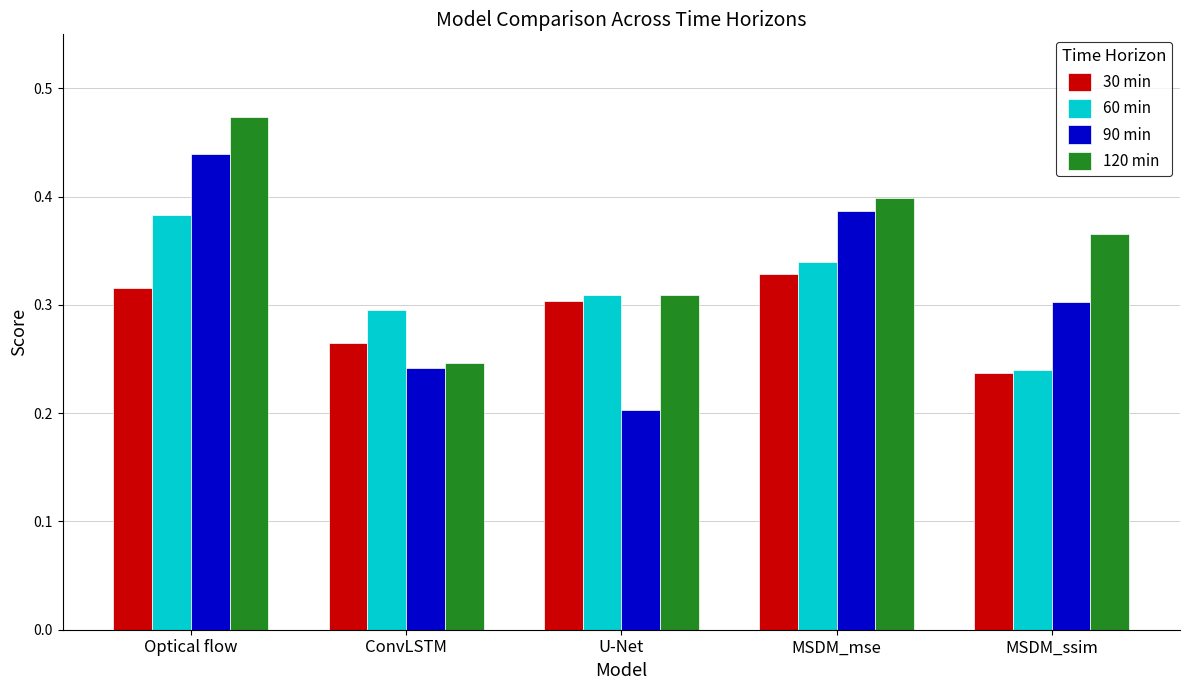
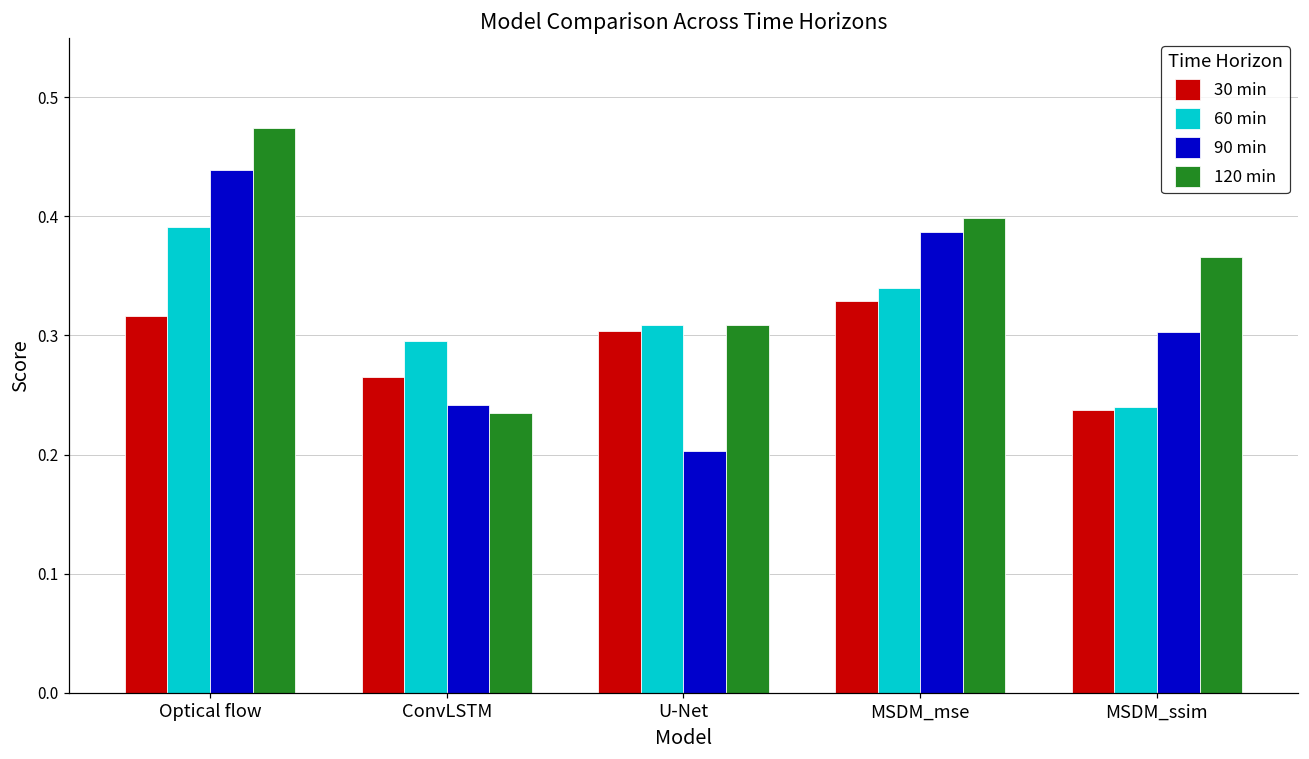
60 min, Optical flow: 0.383 -> 0.391
120 min, ConvLSTM: 0.246 -> 0.235
